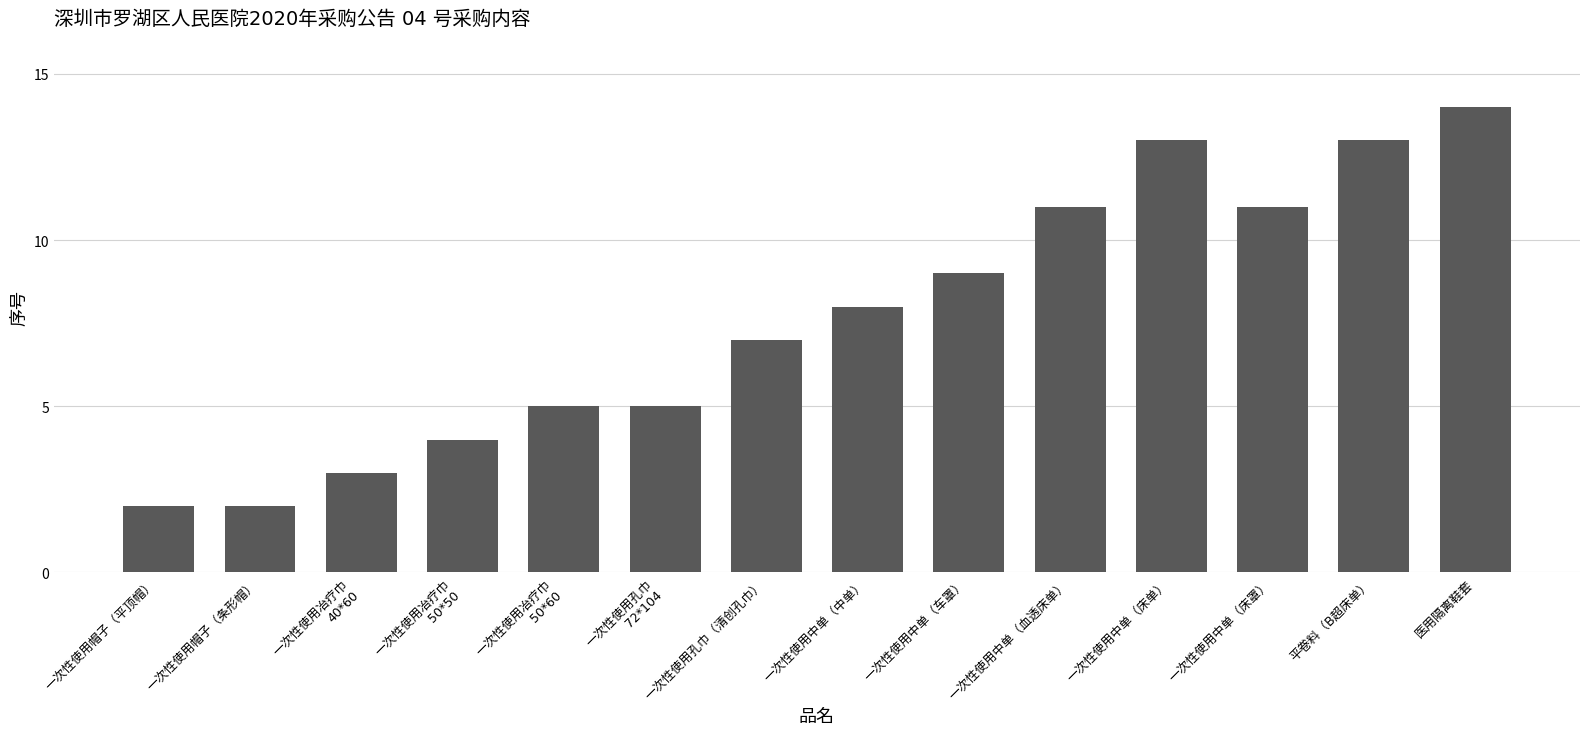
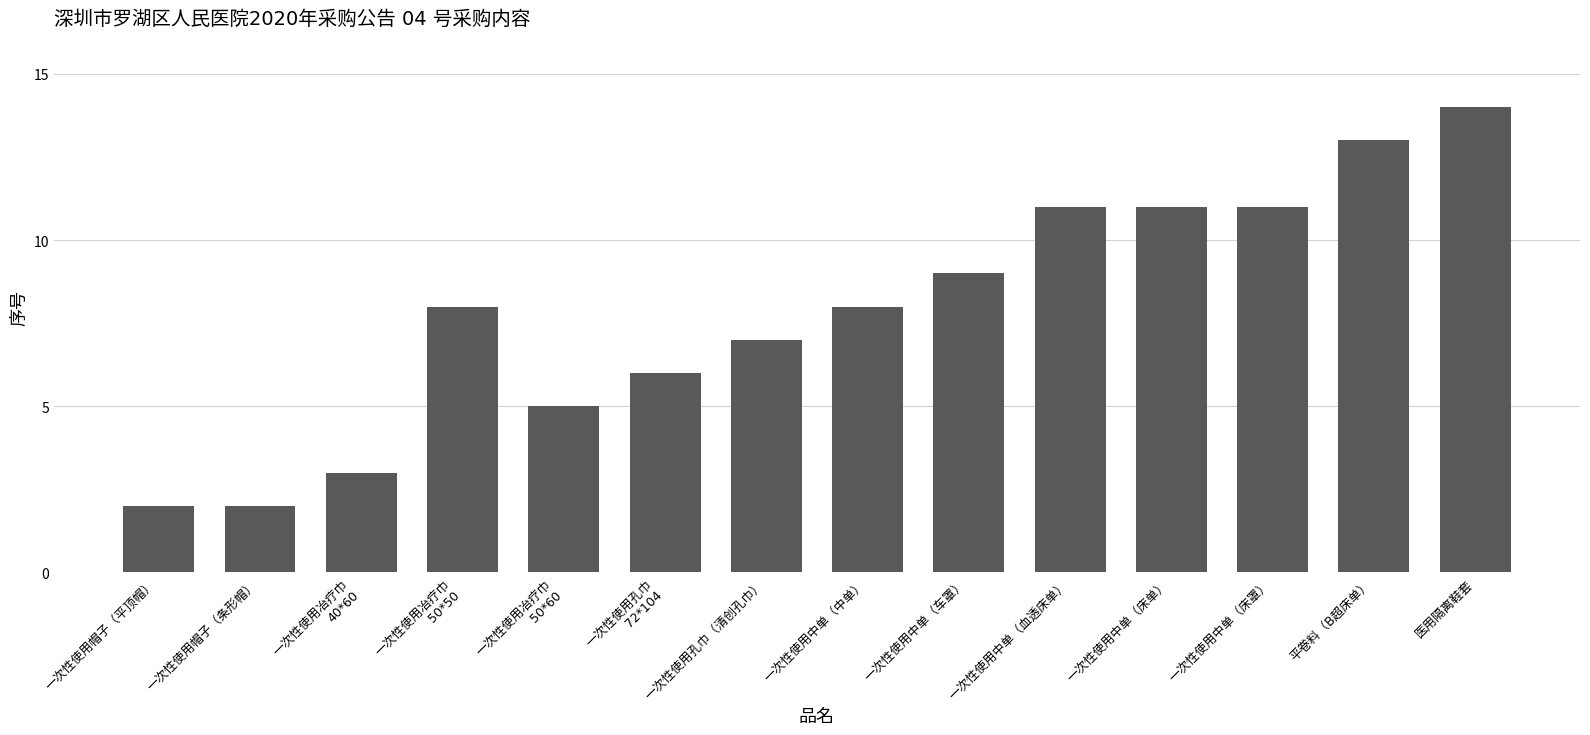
一次性使用冶疗巾 50*50: 4 -> 8
一次性使用孔巾 72*104: 5 -> 6
一次性使用中单（床单）: 13 -> 11
